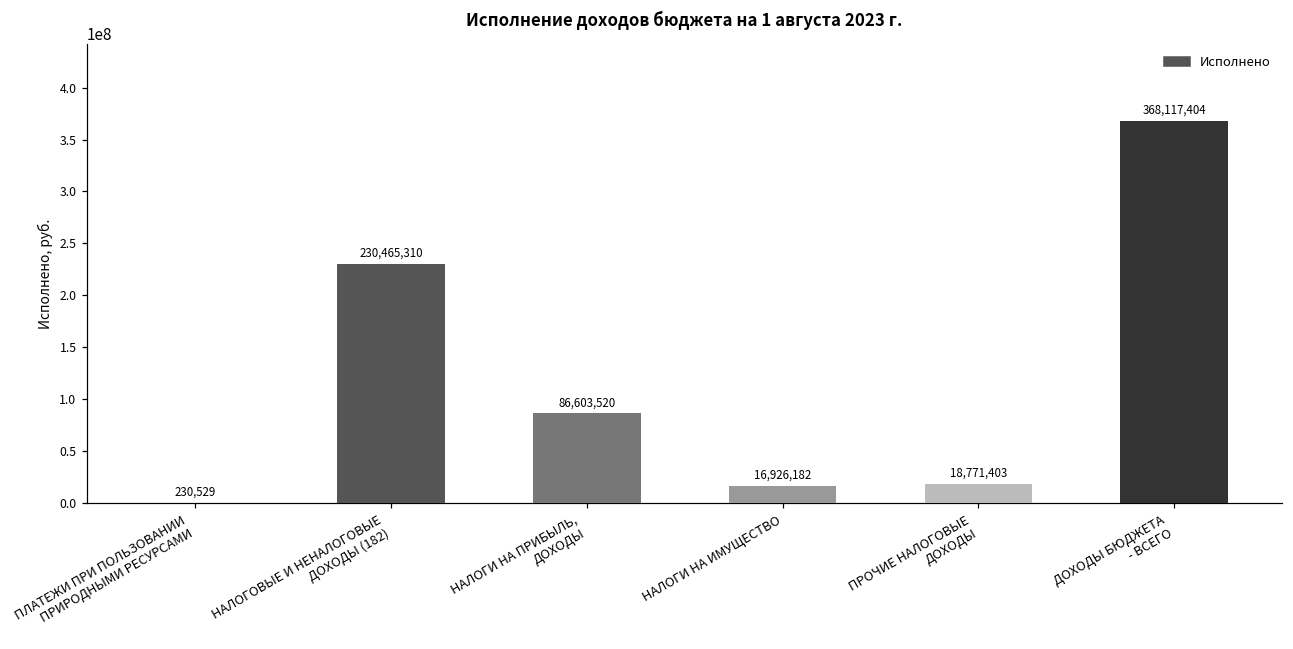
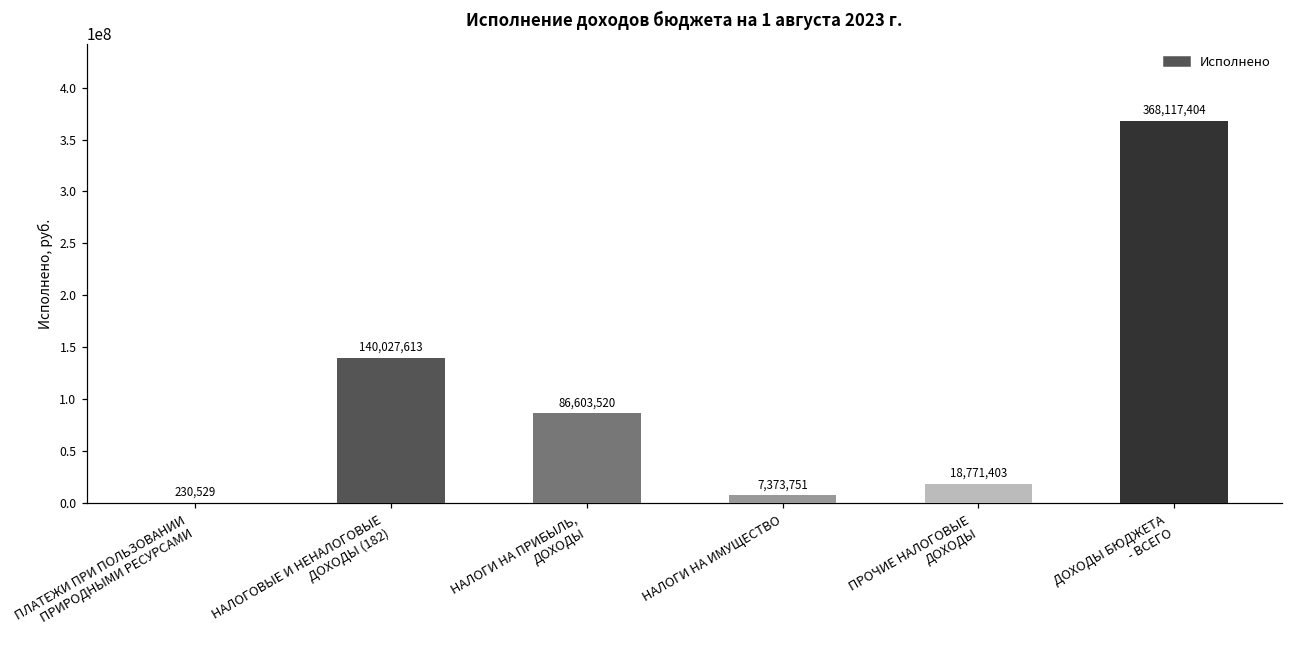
НАЛОГОВЫЕ И НЕНАЛОГОВЫЕ ДОХОДЫ (182): 230,465,310 -> 140,027,613
НАЛОГИ НА ИМУЩЕСТВО: 16,926,182 -> 7,373,751
